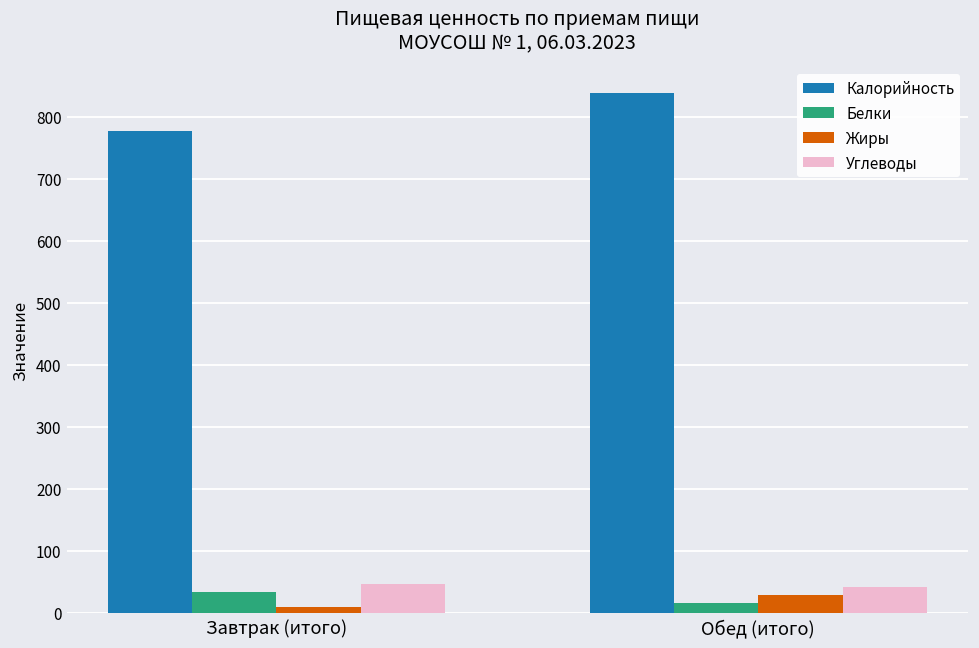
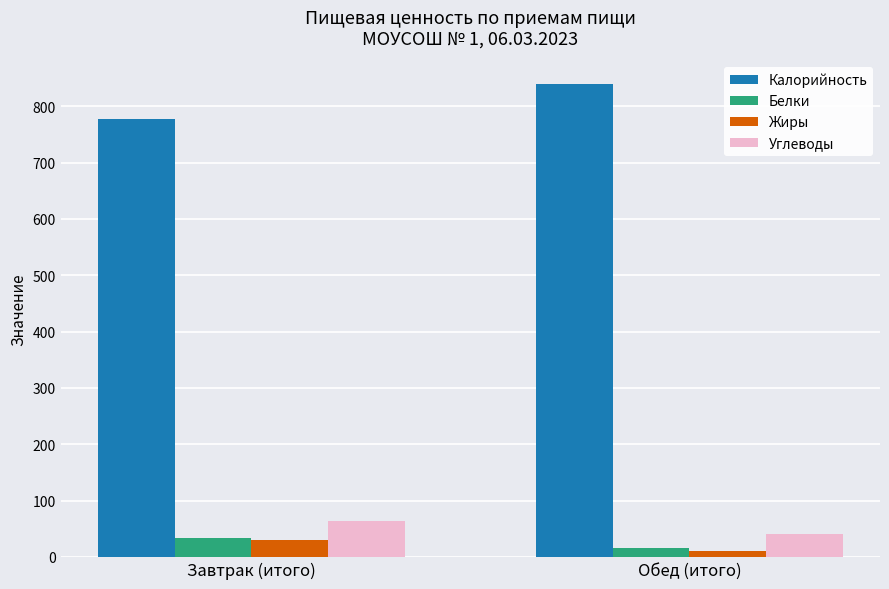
Жиры, Завтрак (итого): 10 -> 30
Углеводы, Завтрак (итого): 50 -> 60
Жиры, Обед (итого): 30 -> 10
